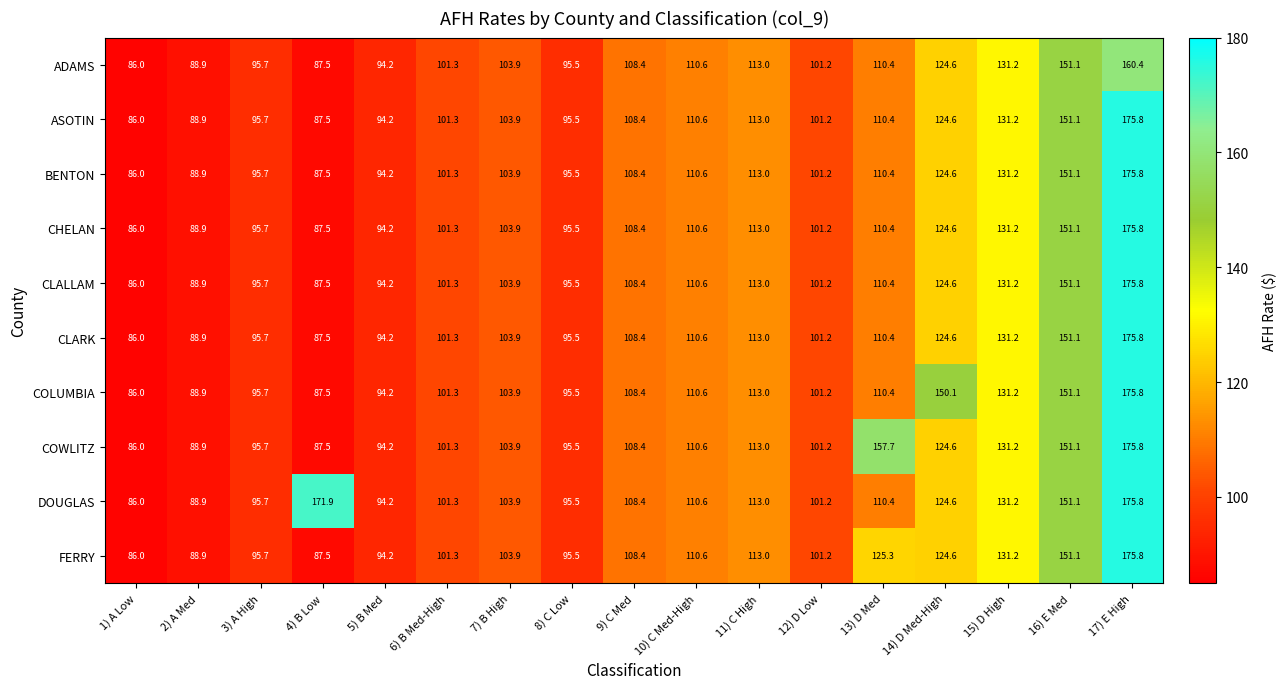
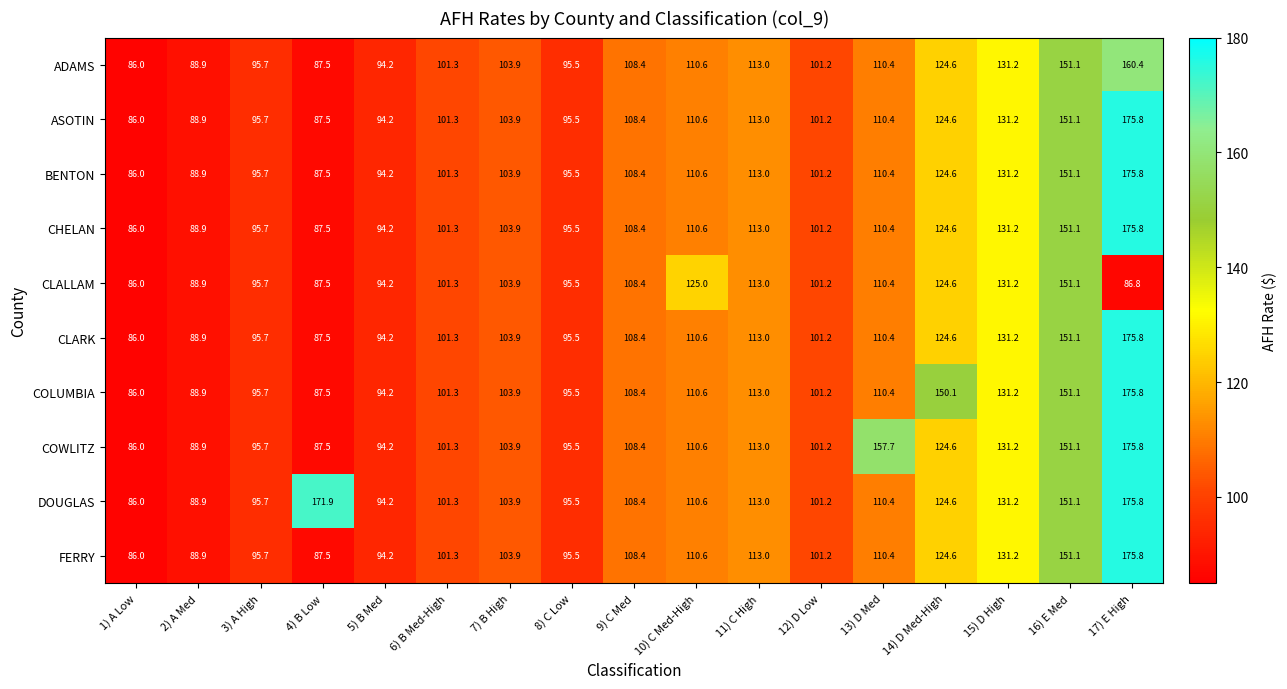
CLALLAM, 10) C Med-High: 110.6 -> 125.0
CLALLAM, 17) E High: 175.8 -> 86.8
FERRY, 13) D Med: 125.3 -> 110.4
